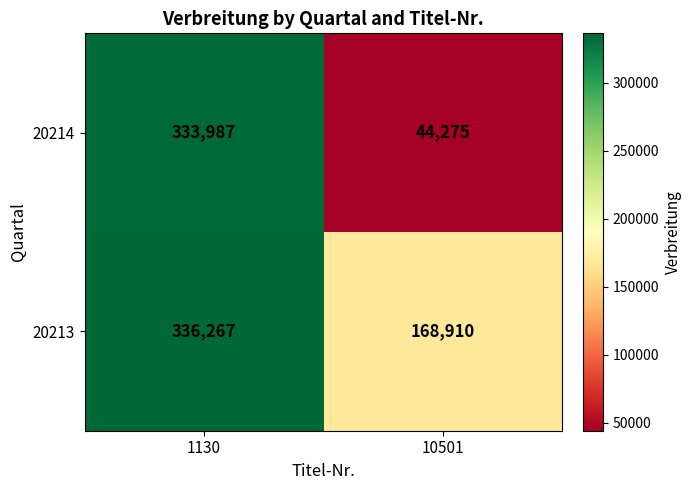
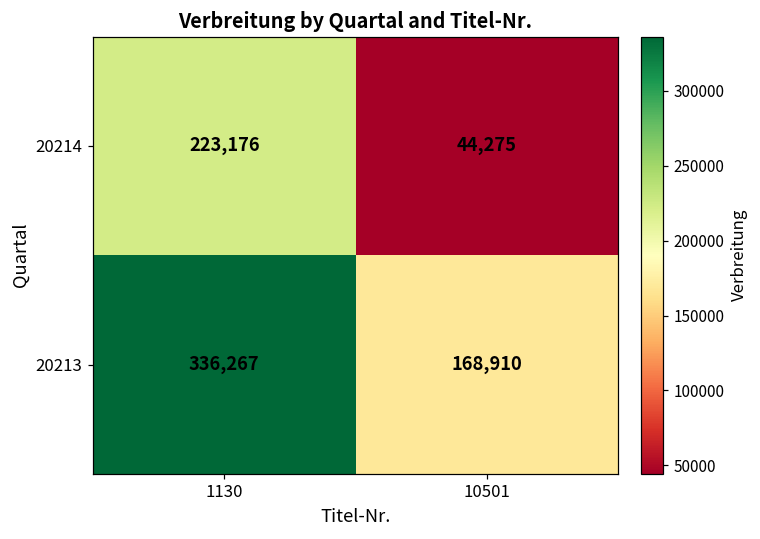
20214, 1130: 333,987 -> 223,176
